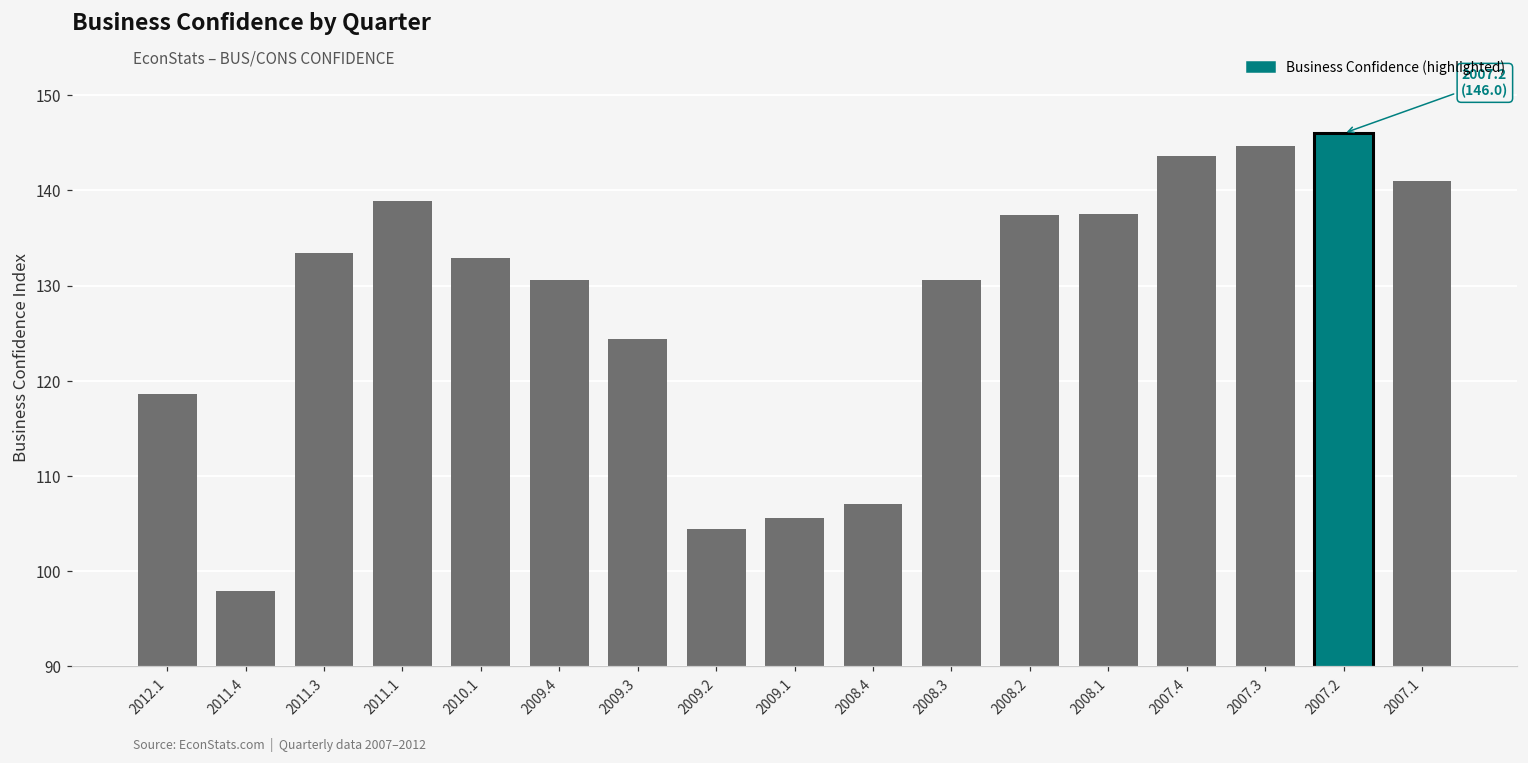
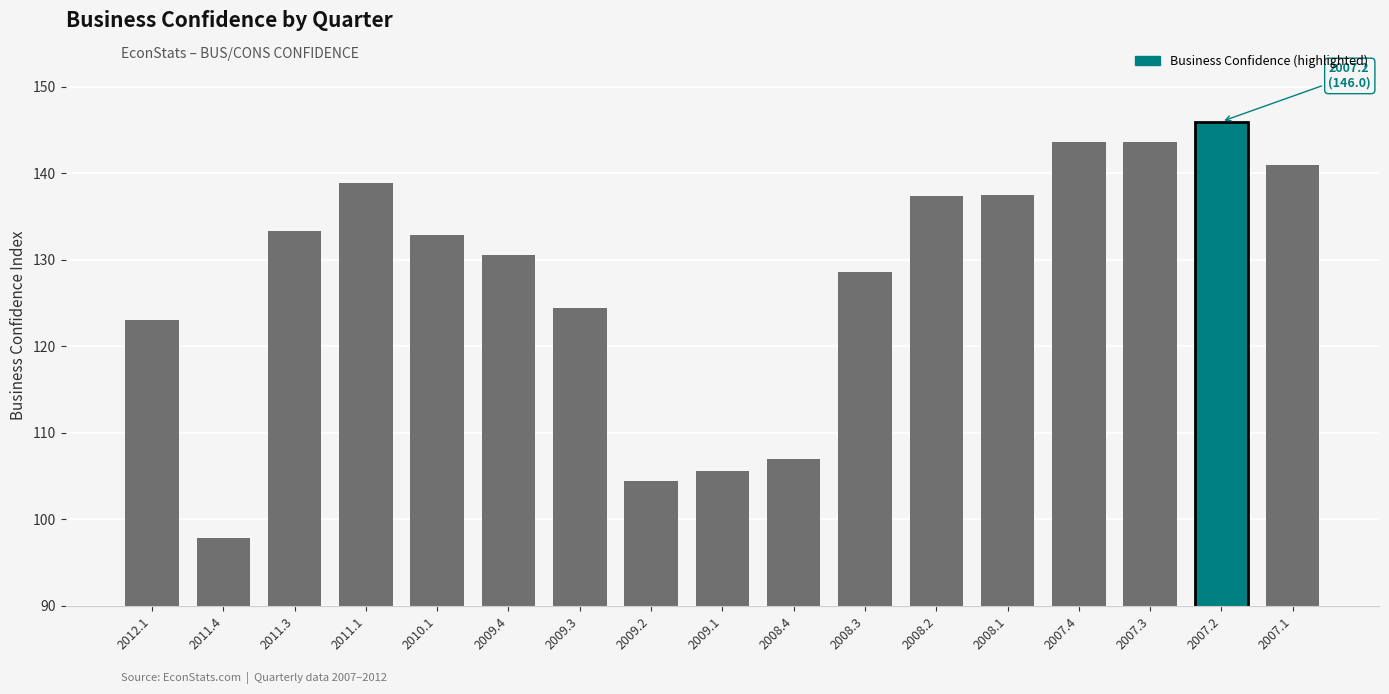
2012.1: 119 -> 123
2008.3: 131 -> 129
2007.3: 145 -> 144
